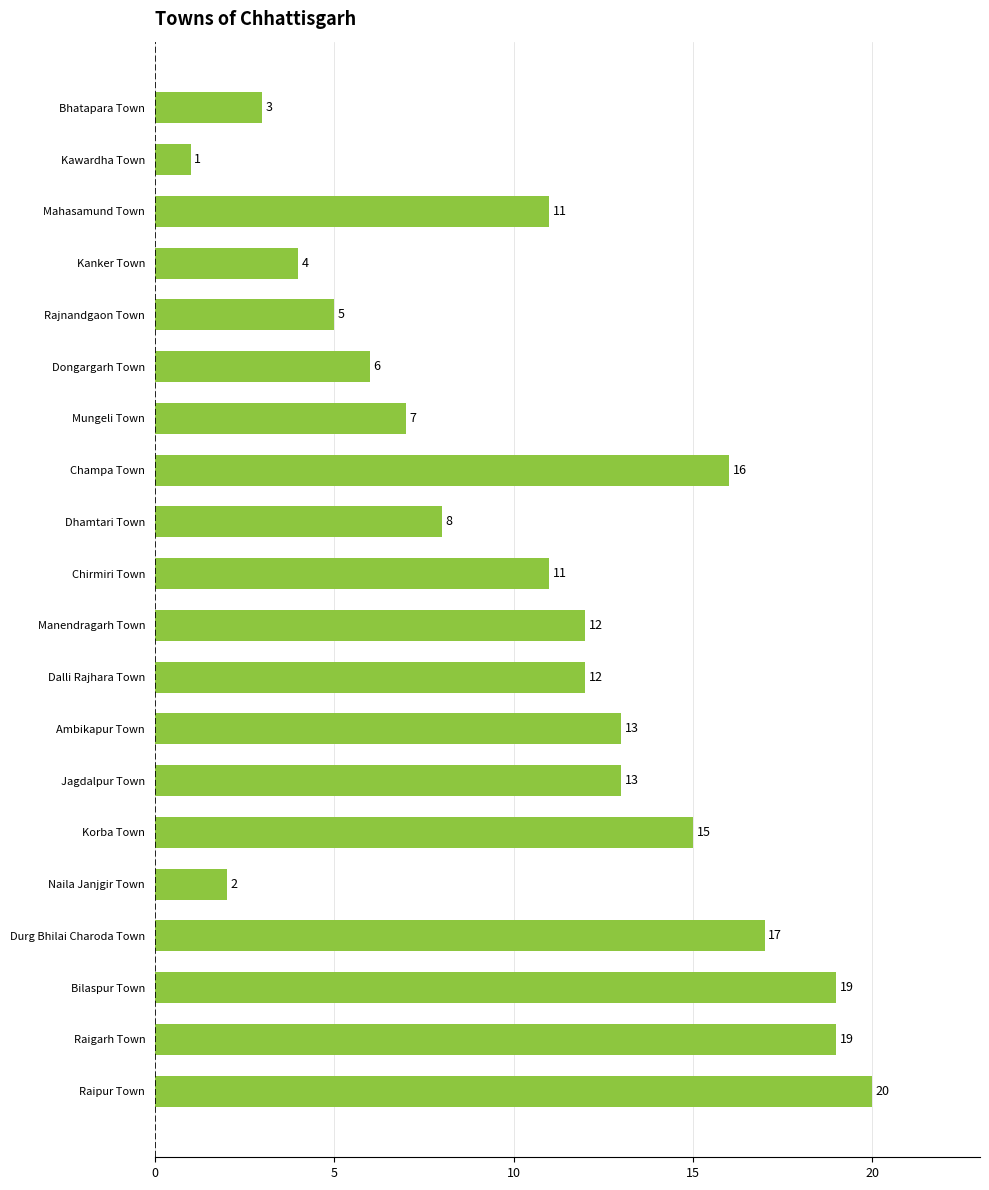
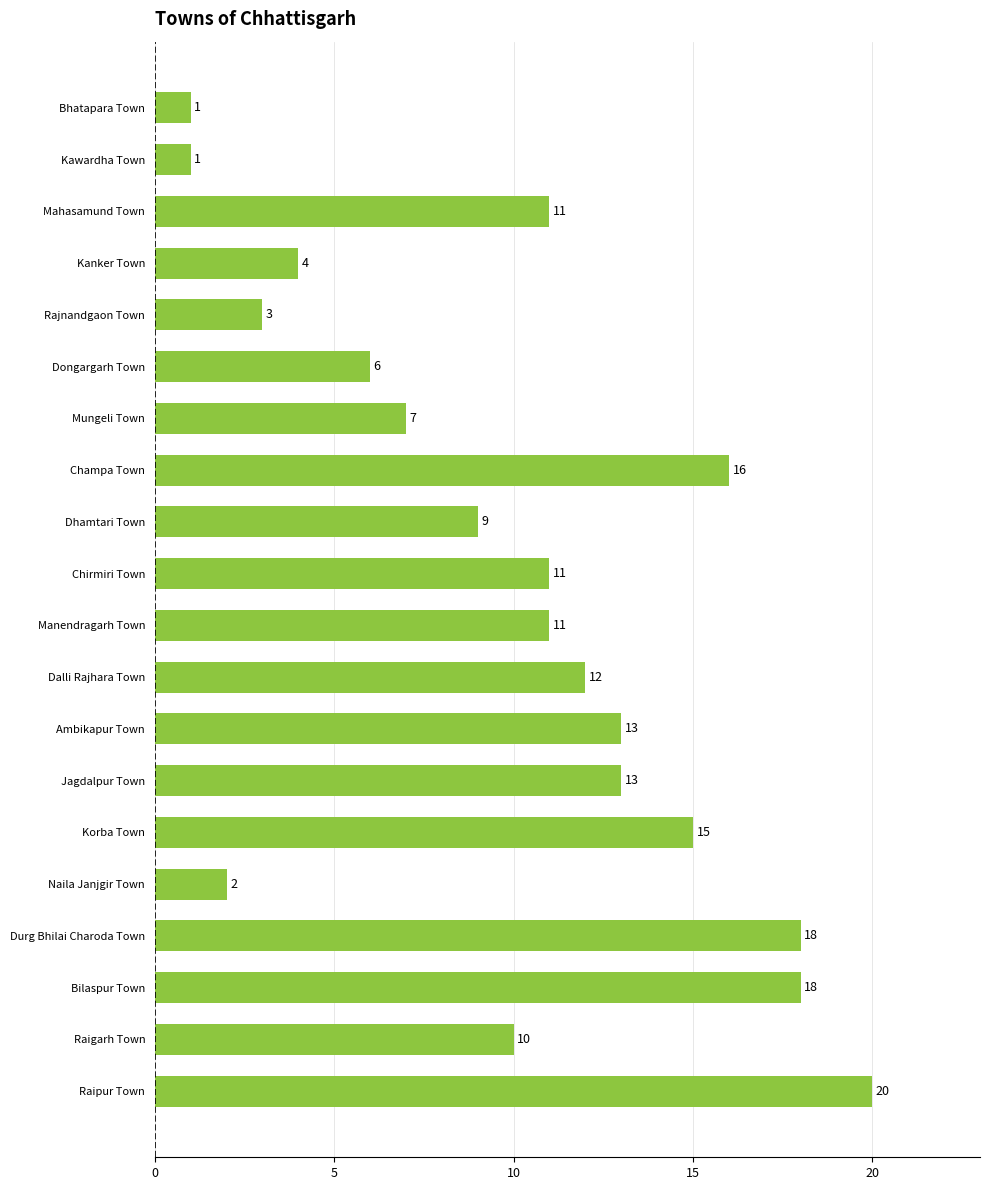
Bhatapara Town: 3 -> 1
Rajnandgaon Town: 5 -> 3
Dhamtari Town: 8 -> 9
Manendragarh Town: 12 -> 11
Durg Bhilai Charoda Town: 17 -> 18
Bilaspur Town: 19 -> 18
Raigarh Town: 19 -> 10
